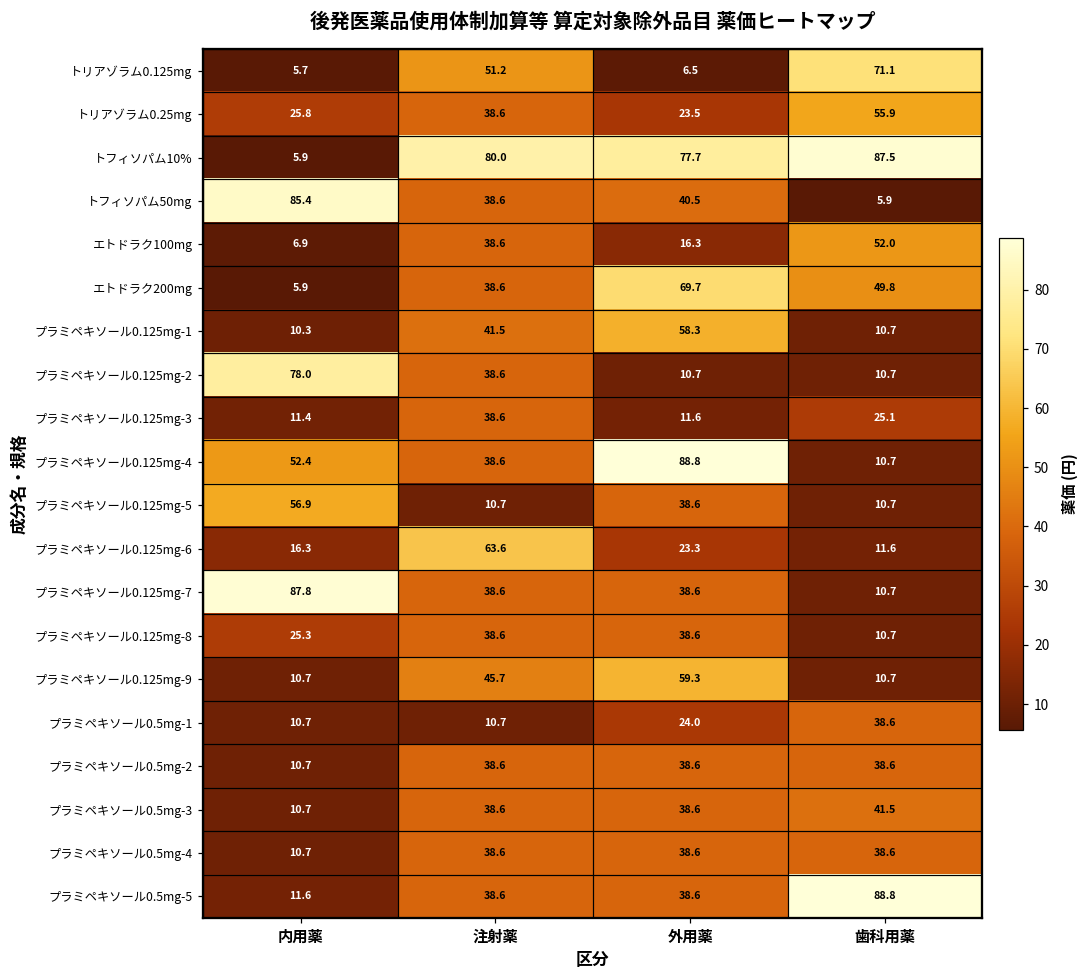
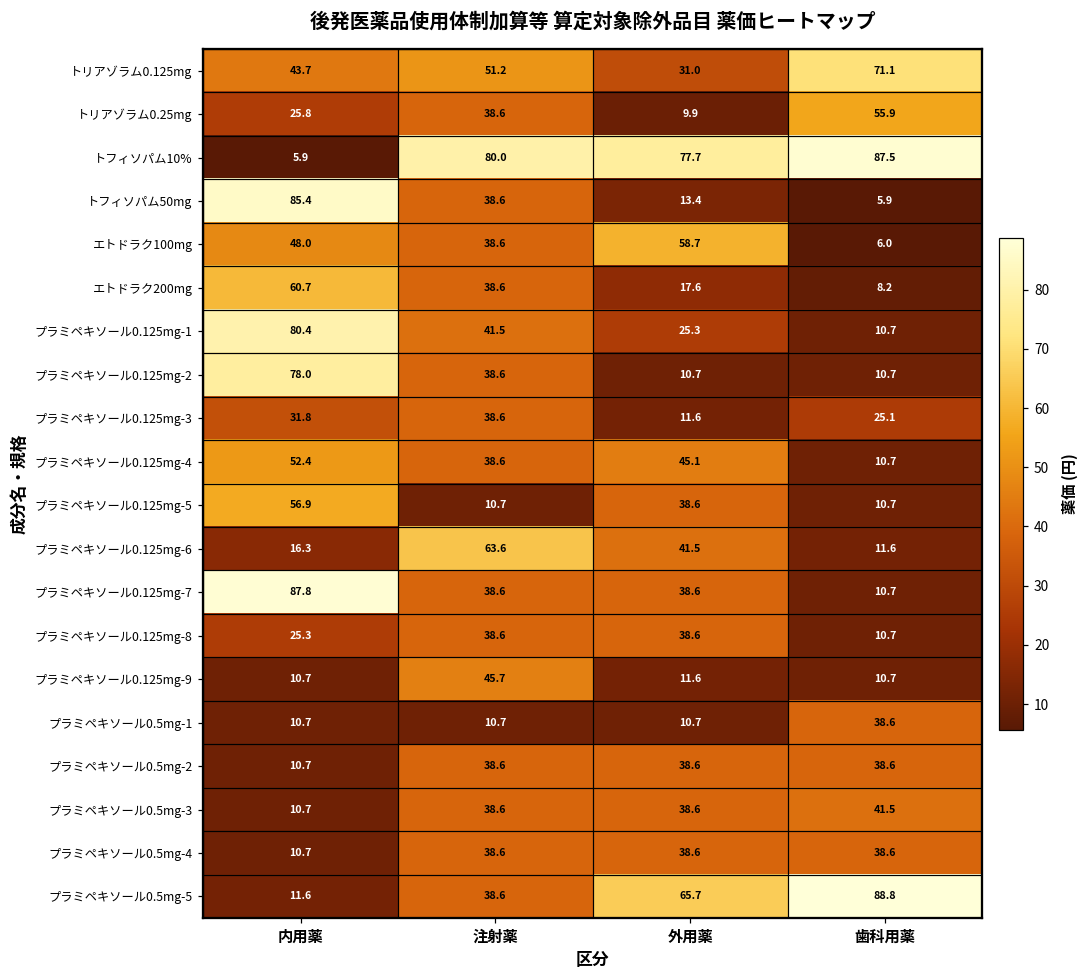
トリアゾラム0.125mg, 内用薬: 5.7 -> 43.7
トリアゾラム0.125mg, 外用薬: 6.5 -> 31.0
トリアゾラム0.25mg, 外用薬: 23.5 -> 9.9
トフィソパム50mg, 外用薬: 40.5 -> 13.4
エトドラク100mg, 内用薬: 6.9 -> 48.0
エトドラク100mg, 外用薬: 16.3 -> 58.7
エトドラク100mg, 歯科用薬: 52.0 -> 6.0
エトドラク200mg, 内用薬: 5.9 -> 60.7
エトドラク200mg, 外用薬: 69.7 -> 17.6
エトドラク200mg, 歯科用薬: 49.8 -> 8.2
プラミペキソール0.125mg-1, 内用薬: 10.3 -> 80.4
プラミペキソール0.125mg-1, 外用薬: 58.3 -> 25.3
プラミペキソール0.125mg-3, 内用薬: 11.4 -> 31.8
プラミペキソール0.125mg-4, 外用薬: 88.8 -> 45.1
プラミペキソール0.125mg-6, 外用薬: 23.3 -> 41.5
プラミペキソール0.125mg-9, 外用薬: 59.3 -> 11.6
プラミペキソール0.5mg-1, 外用薬: 24.0 -> 10.7
プラミペキソール0.5mg-5, 外用薬: 38.6 -> 65.7
